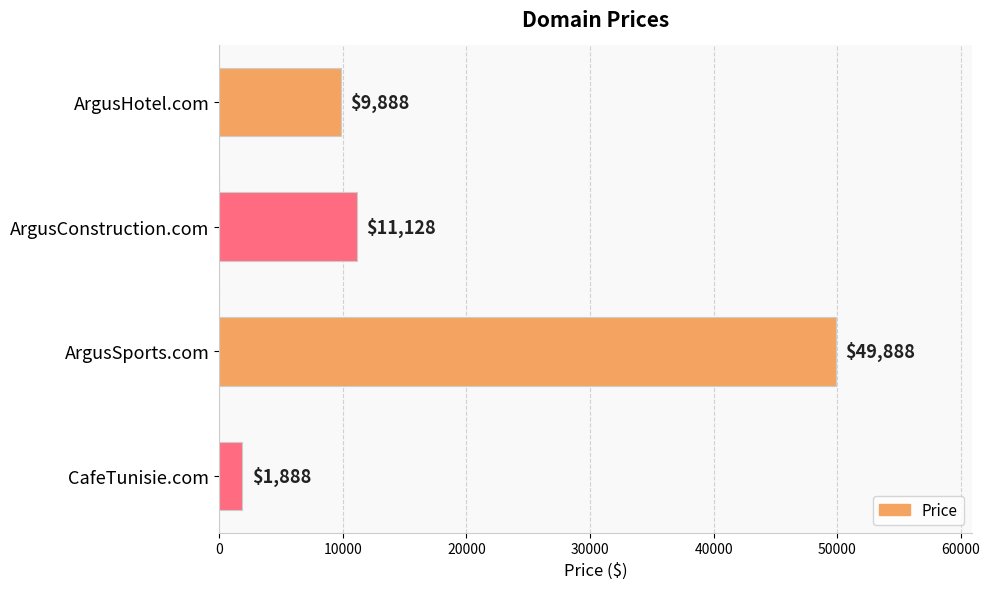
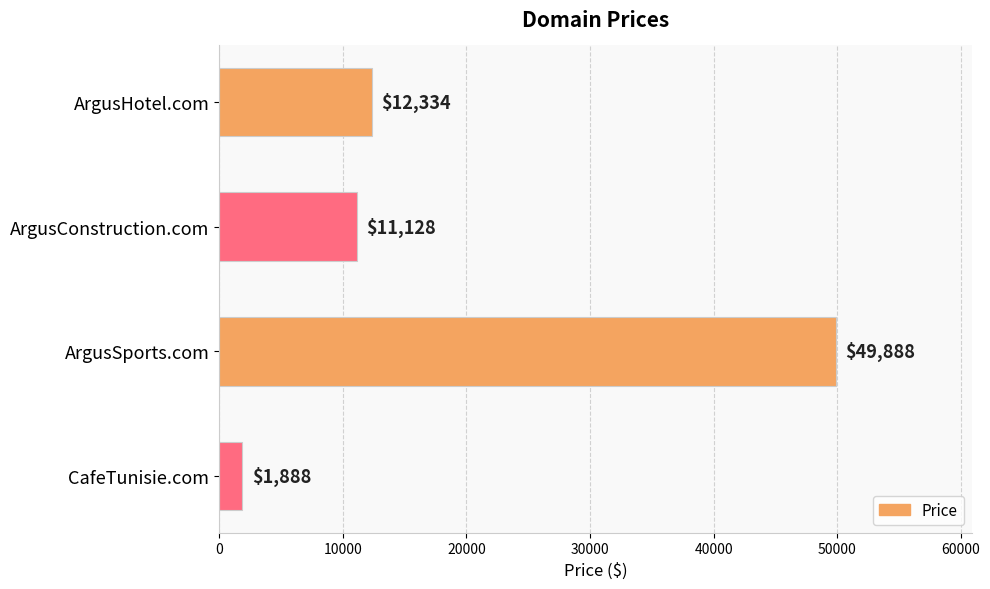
ArgusHotel.com: $9,888 -> $12,334
